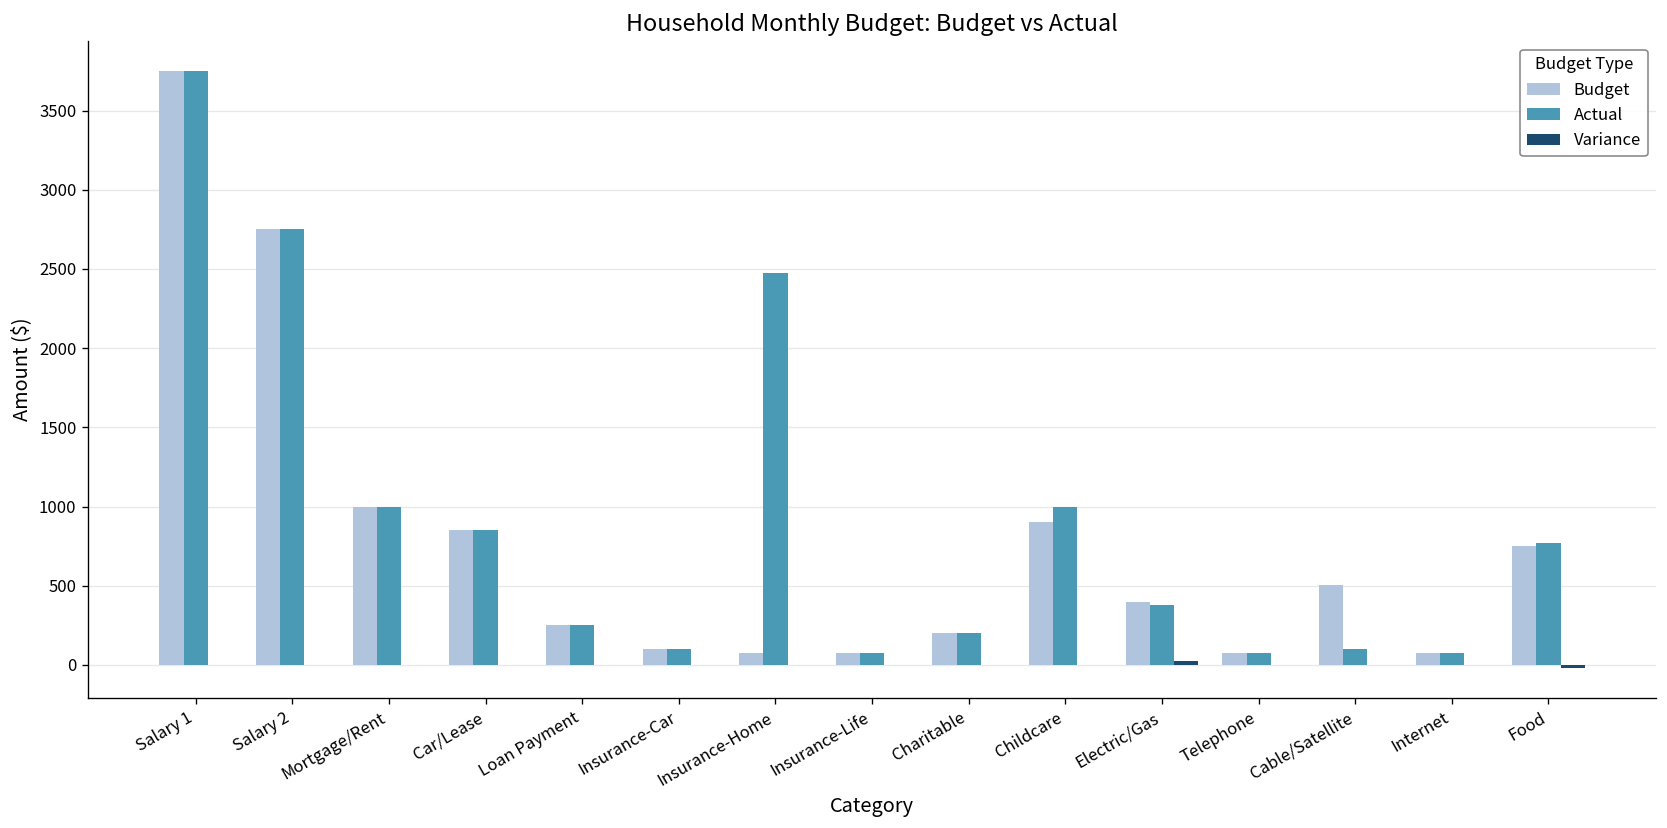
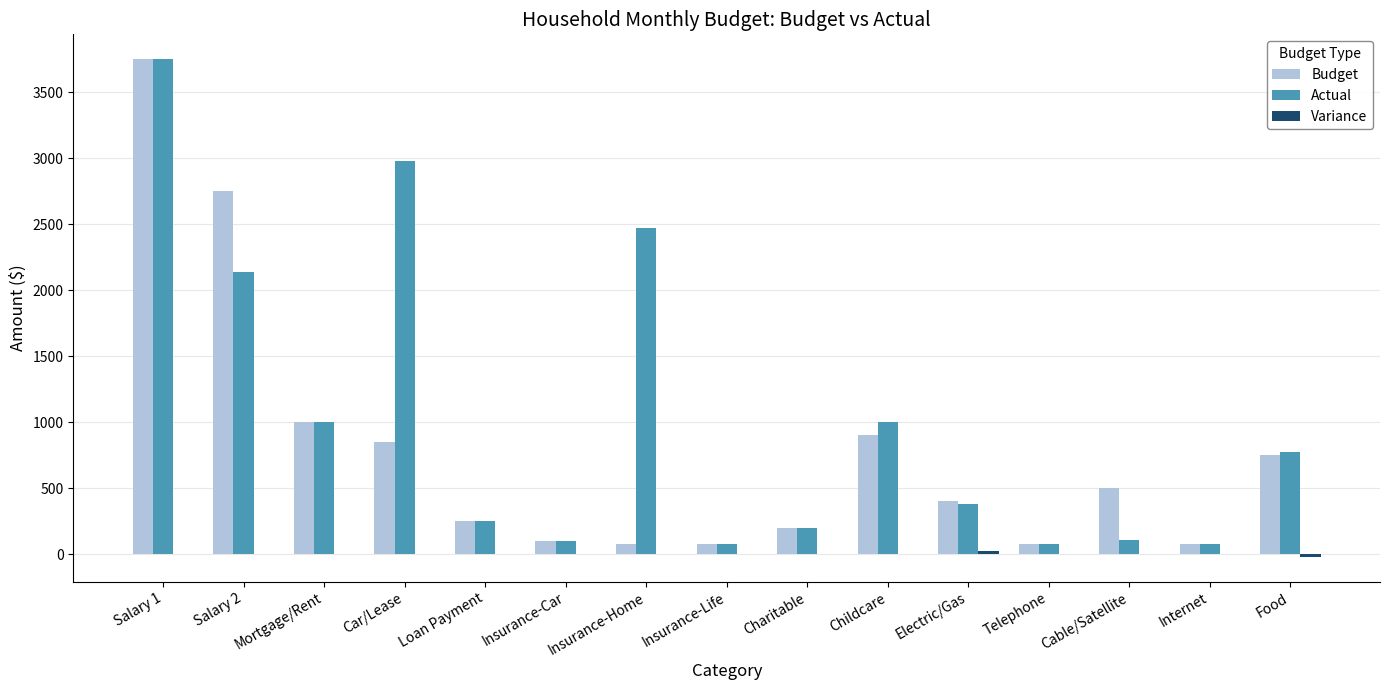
Actual, Salary 2: 2750 -> 2140
Actual, Car/Lease: 850 -> 2980
